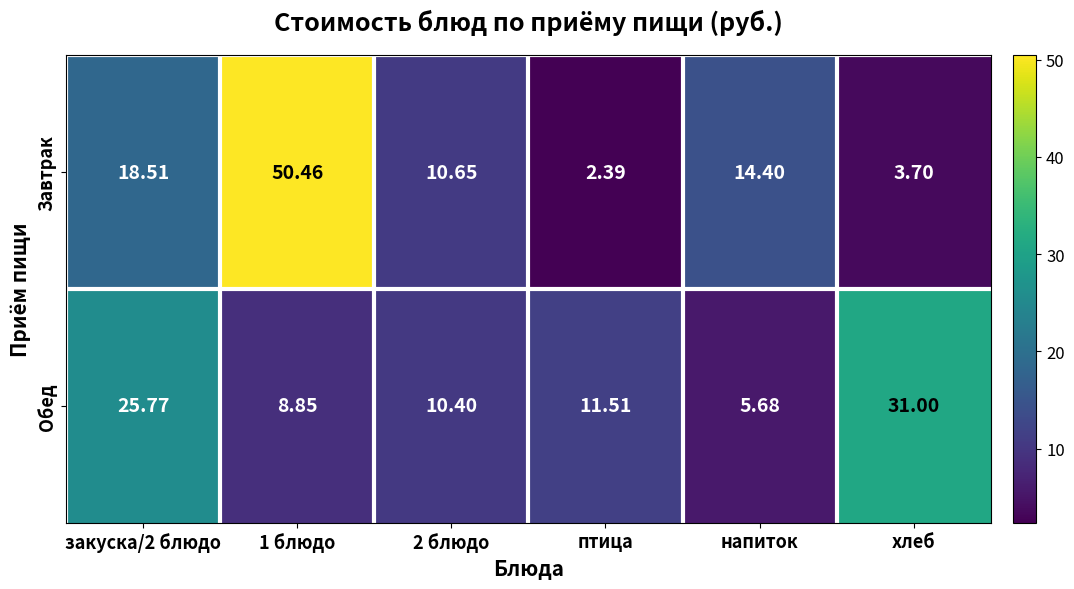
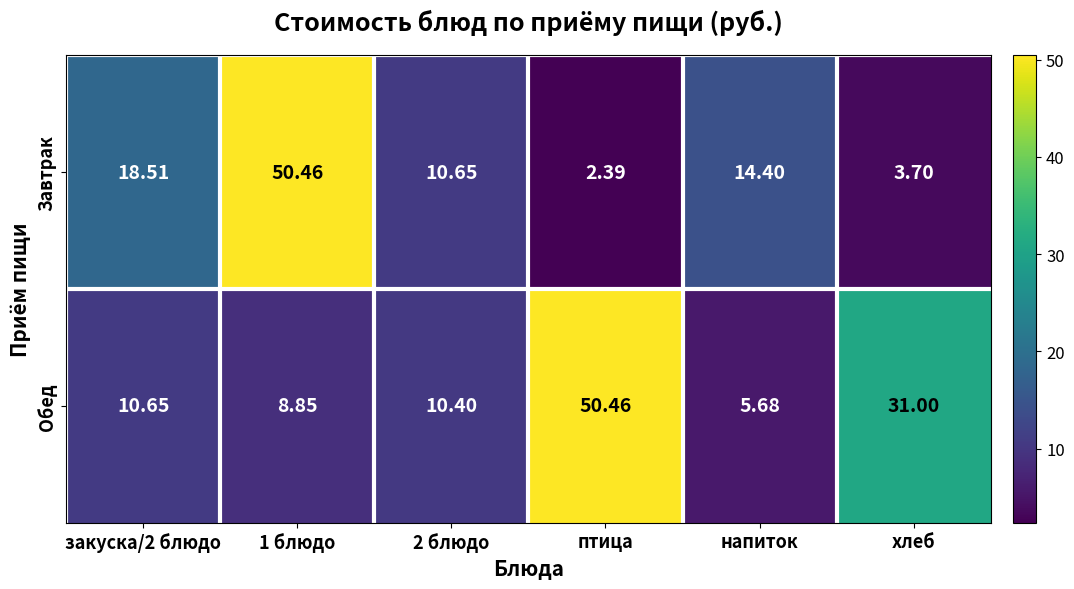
Обед, закуска/2 блюдо: 25.77 -> 10.65
Обед, птица: 11.51 -> 50.46
